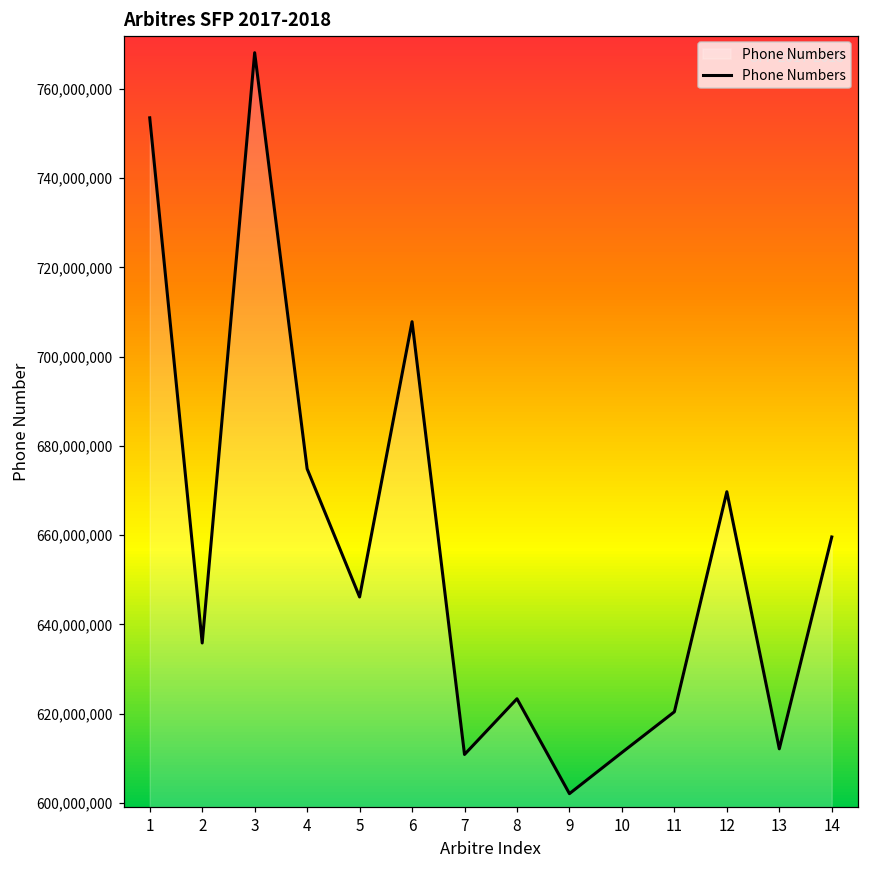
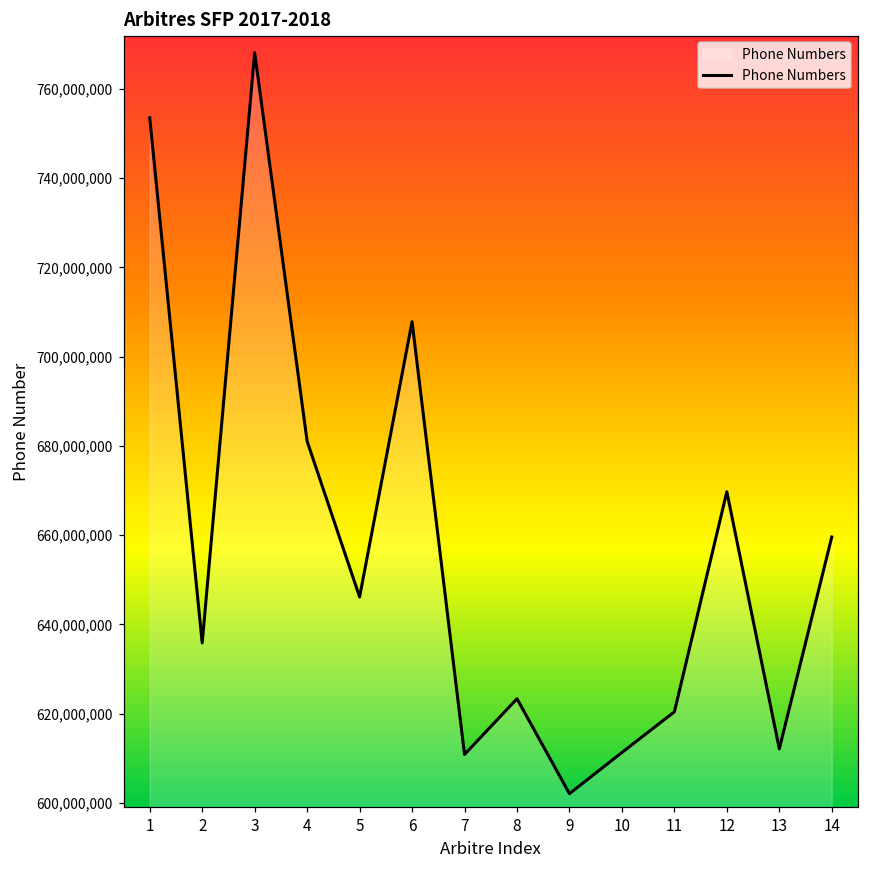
4: 675,000,000 -> 681,000,000
